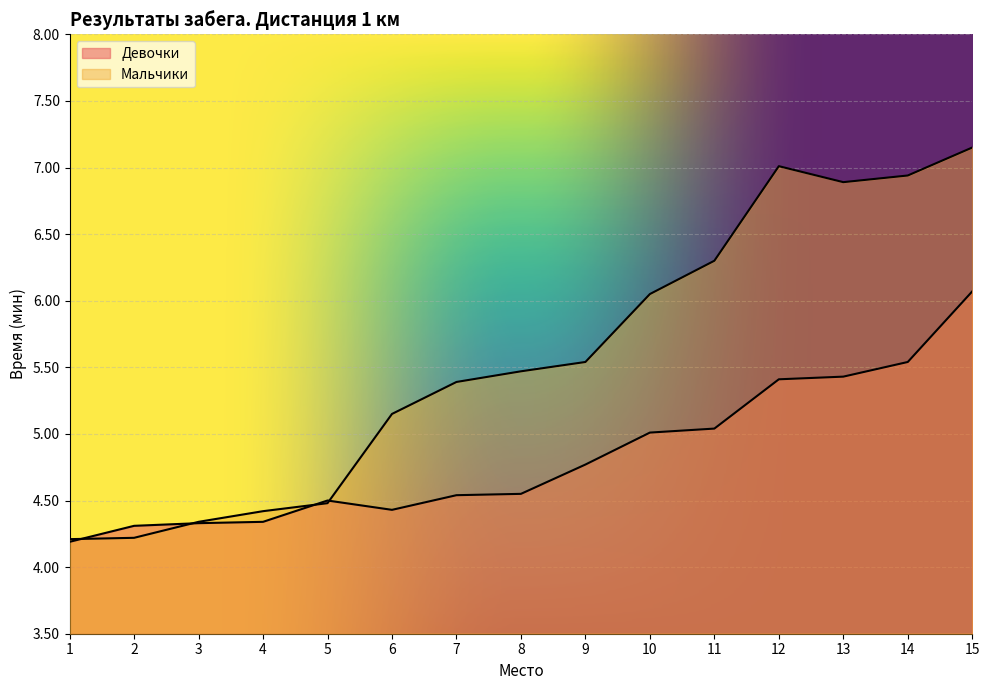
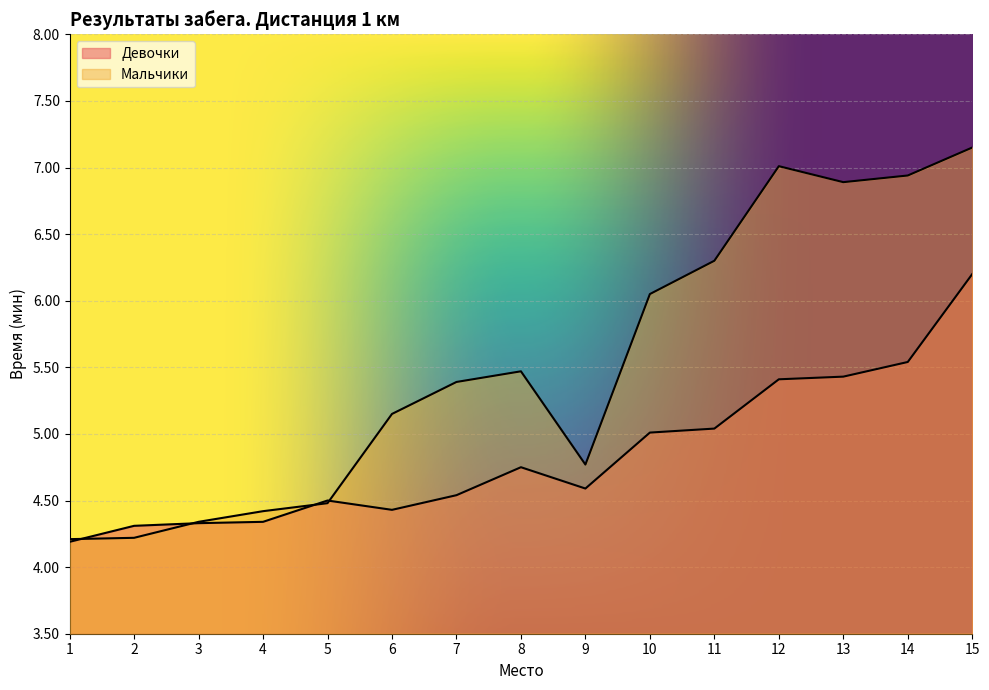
Девочки, 8: 4.55 -> 4.75
Девочки, 9: 4.77 -> 4.59
Мальчики, 9: 5.54 -> 4.77
Девочки, 15: 6.07 -> 6.20
